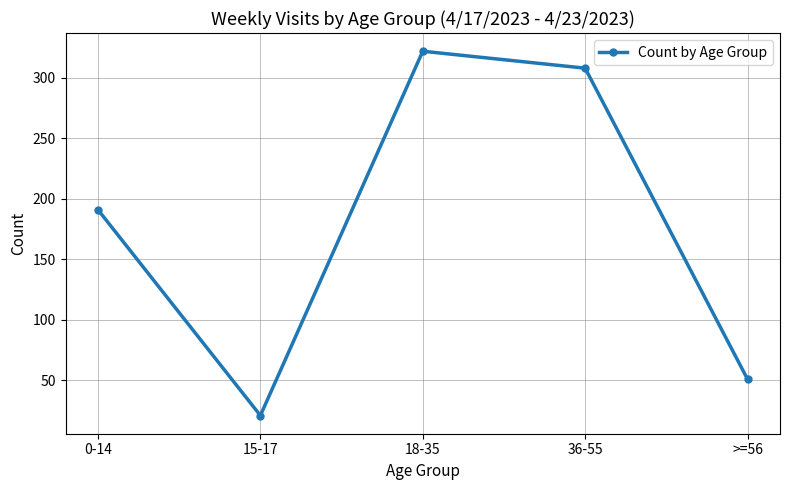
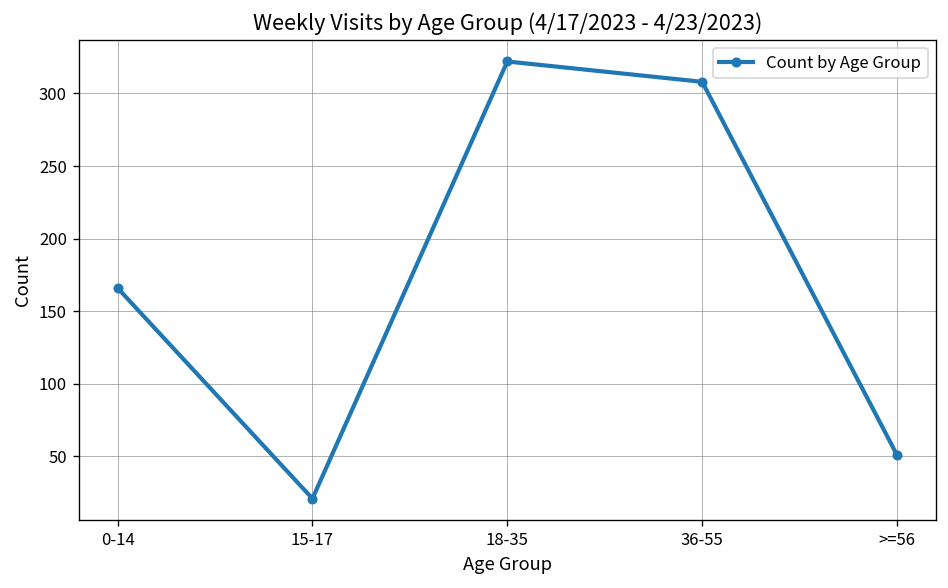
0-14: 191 -> 166
